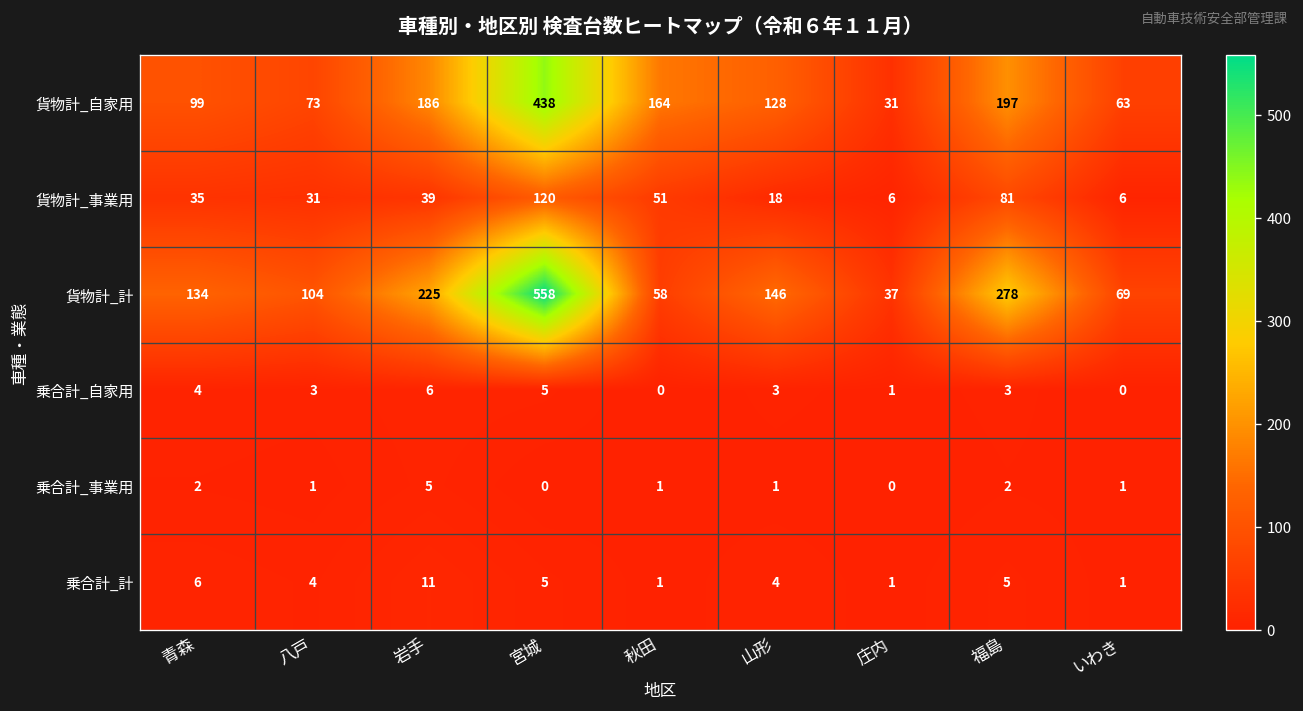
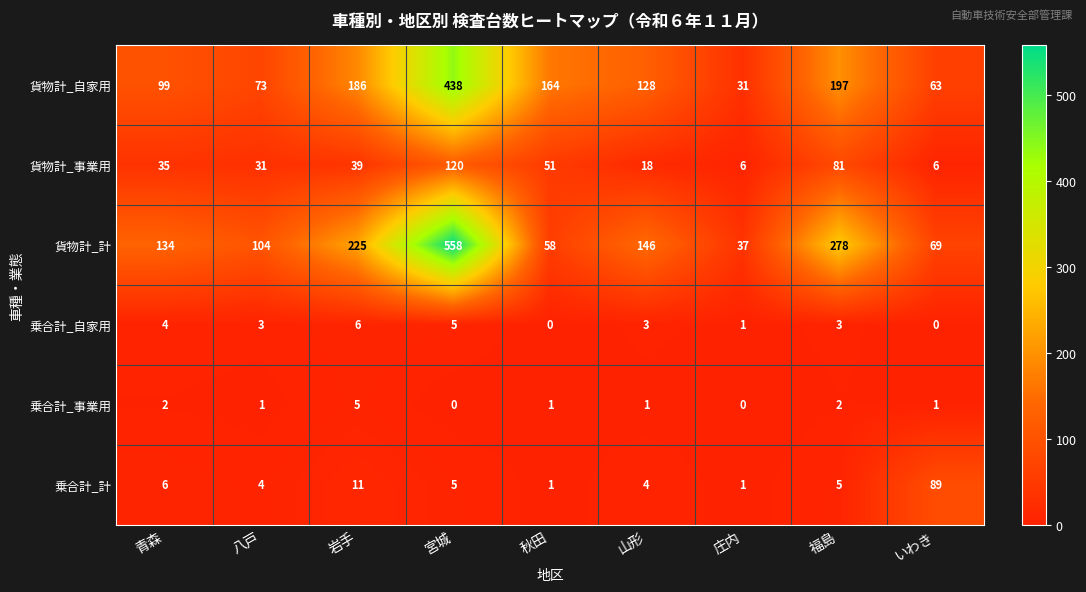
乗合計_計, いわき: 1 -> 89
